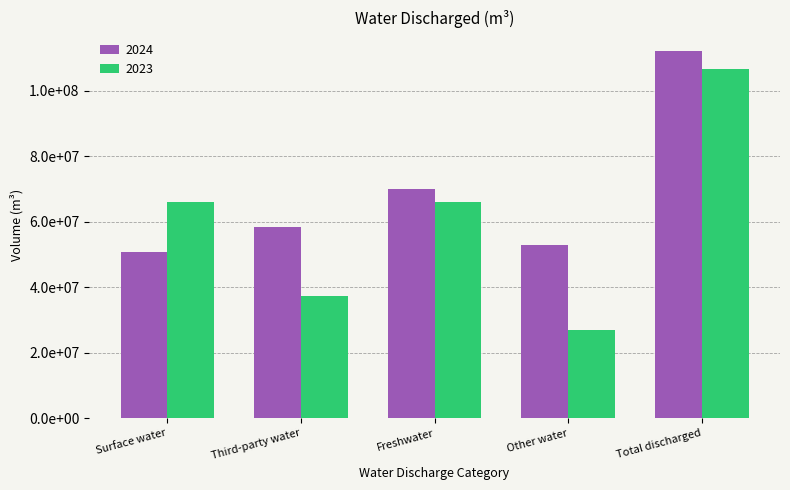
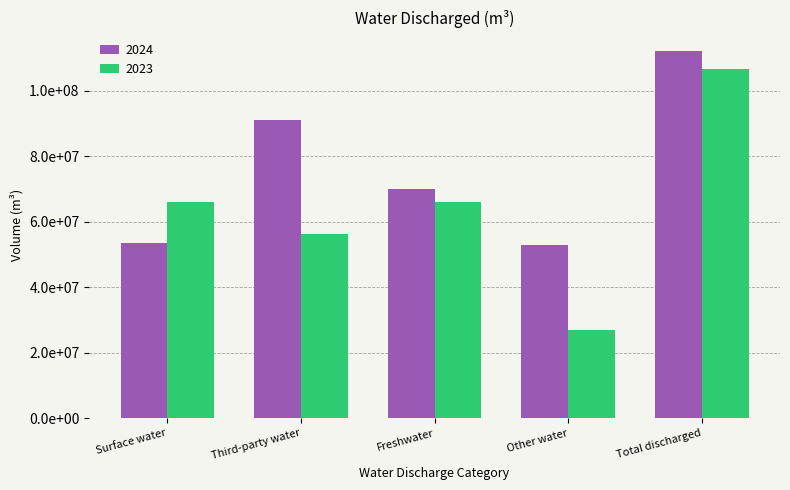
2024, Surface water: 51000000 -> 54000000
2024, Third-party water: 59000000 -> 91000000
2023, Third-party water: 37000000 -> 56000000
